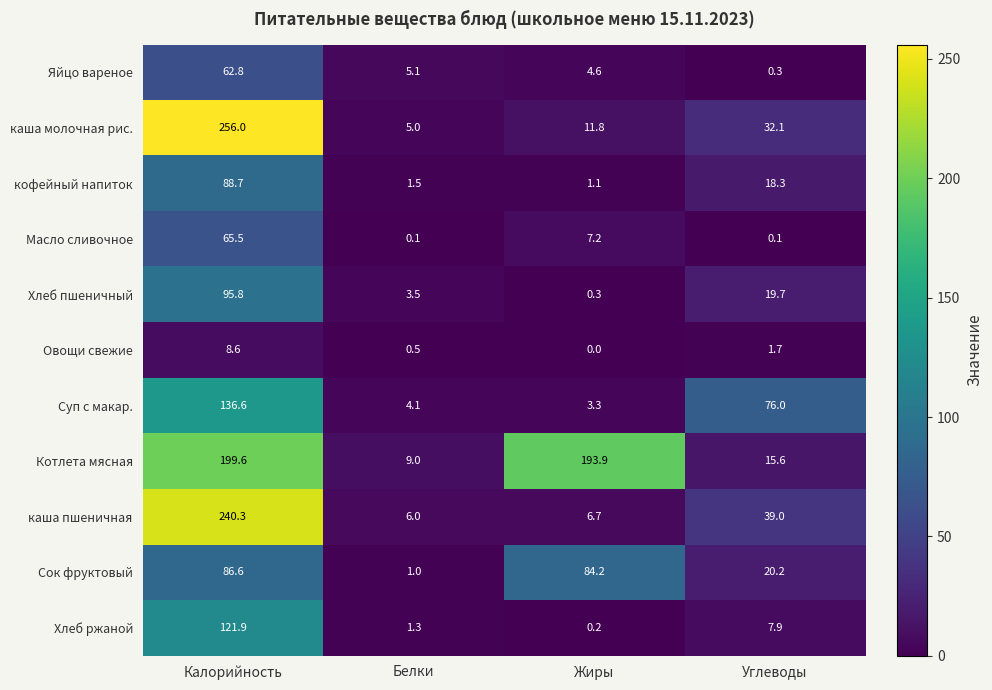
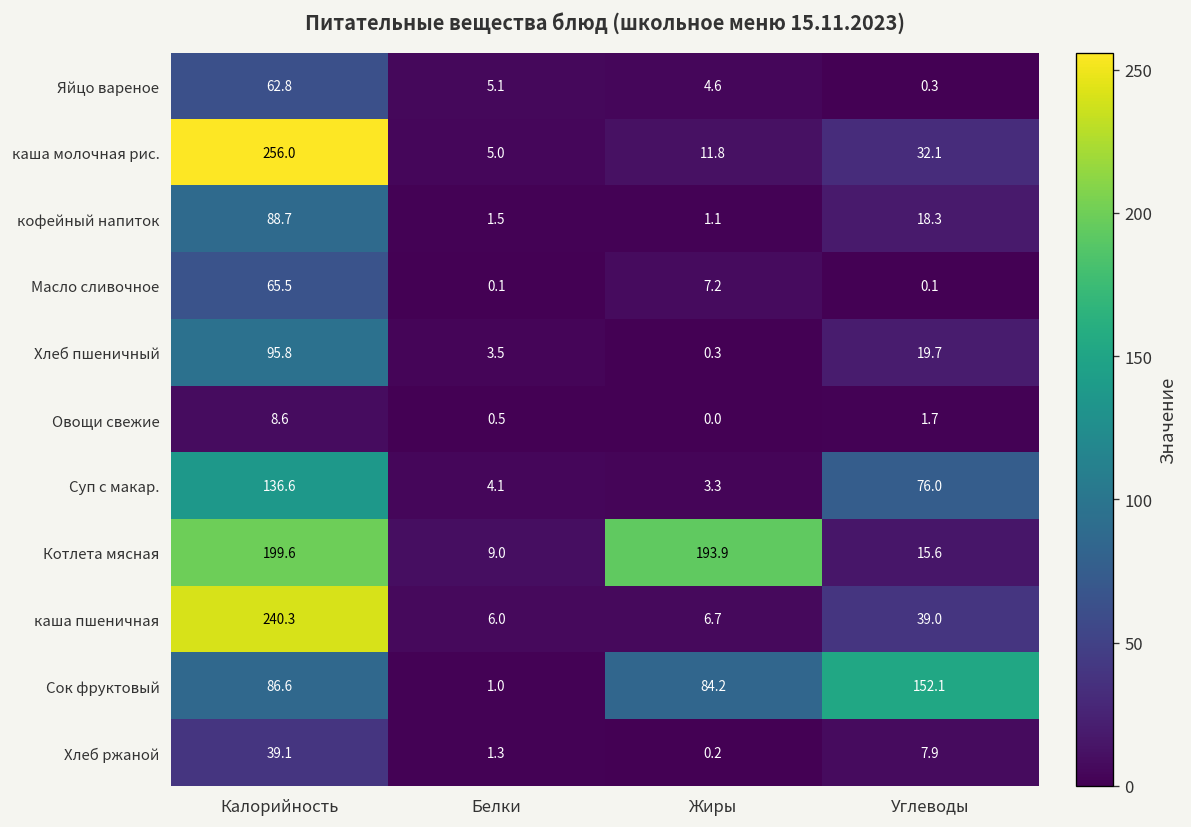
Сок фруктовый, Углеводы: 20.2 -> 152.1
Хлеб ржаной, Калорийность: 121.9 -> 39.1
